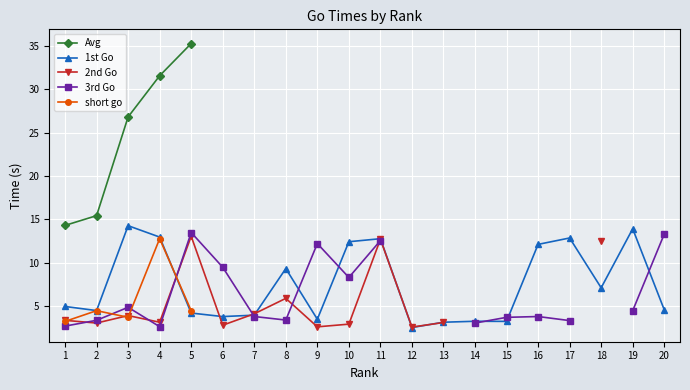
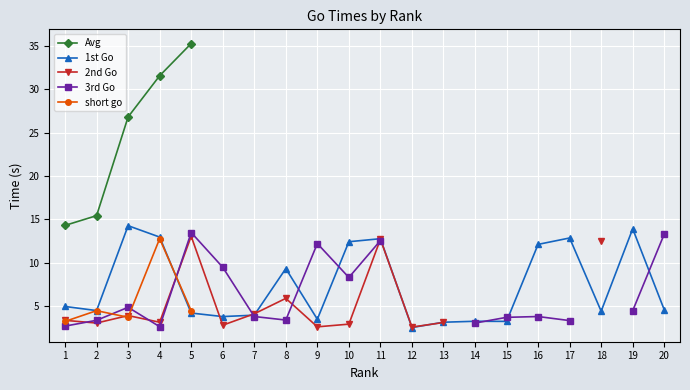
1st Go, 18: 7 -> 4
